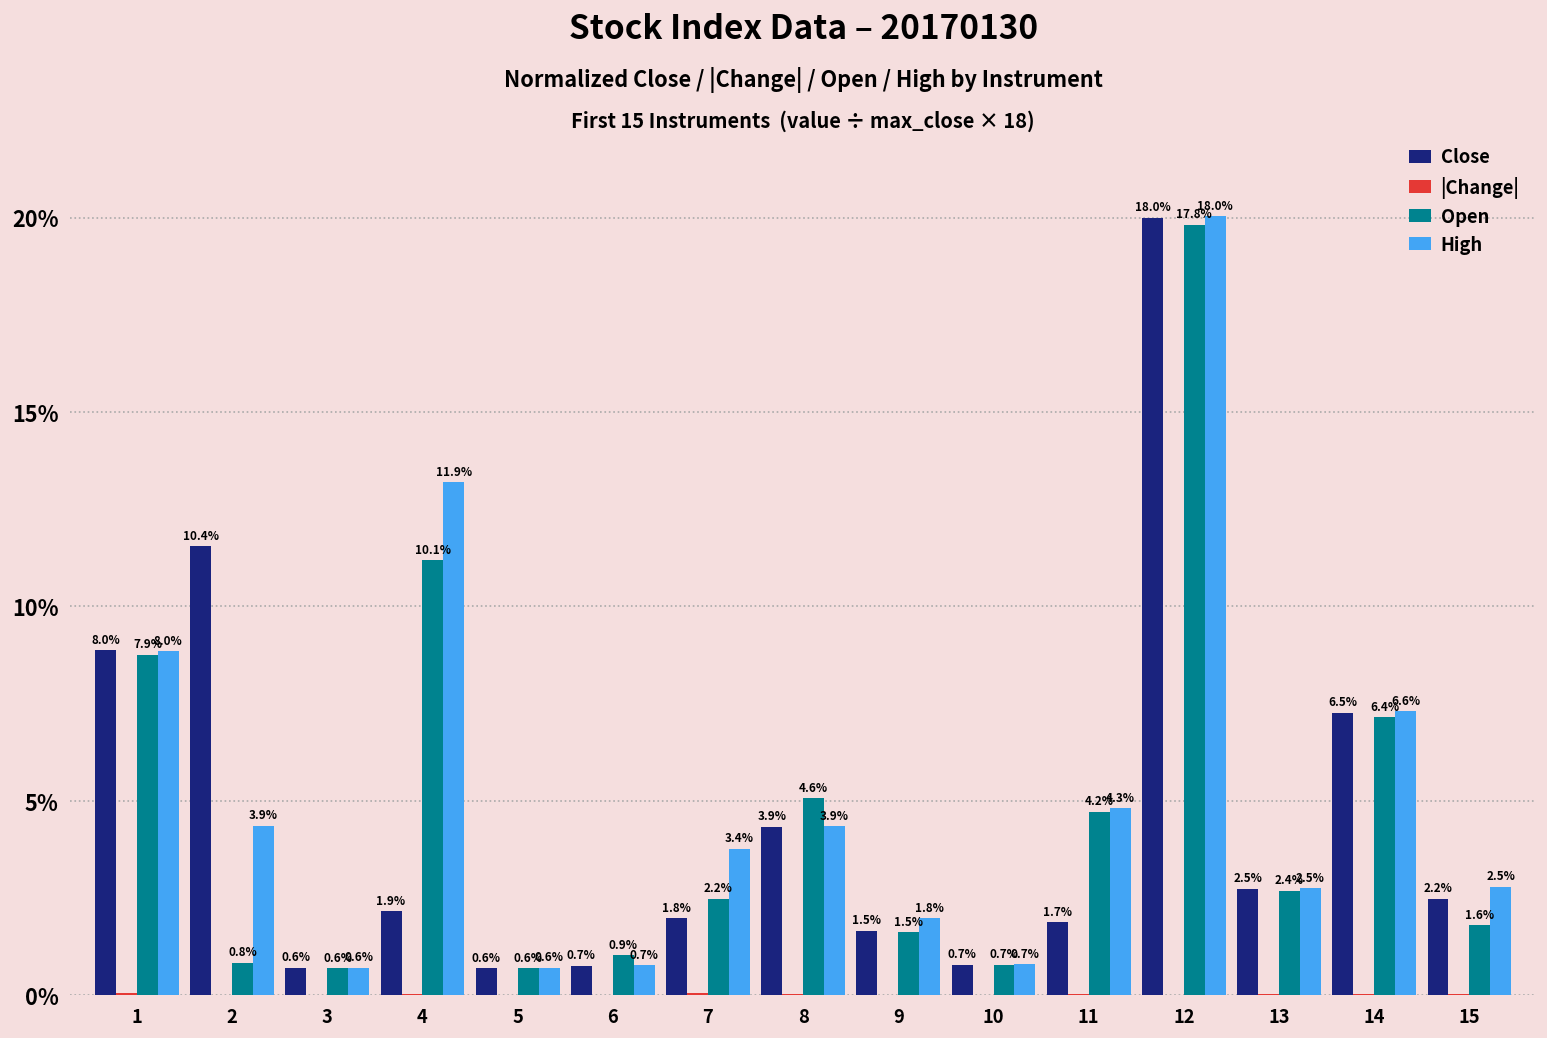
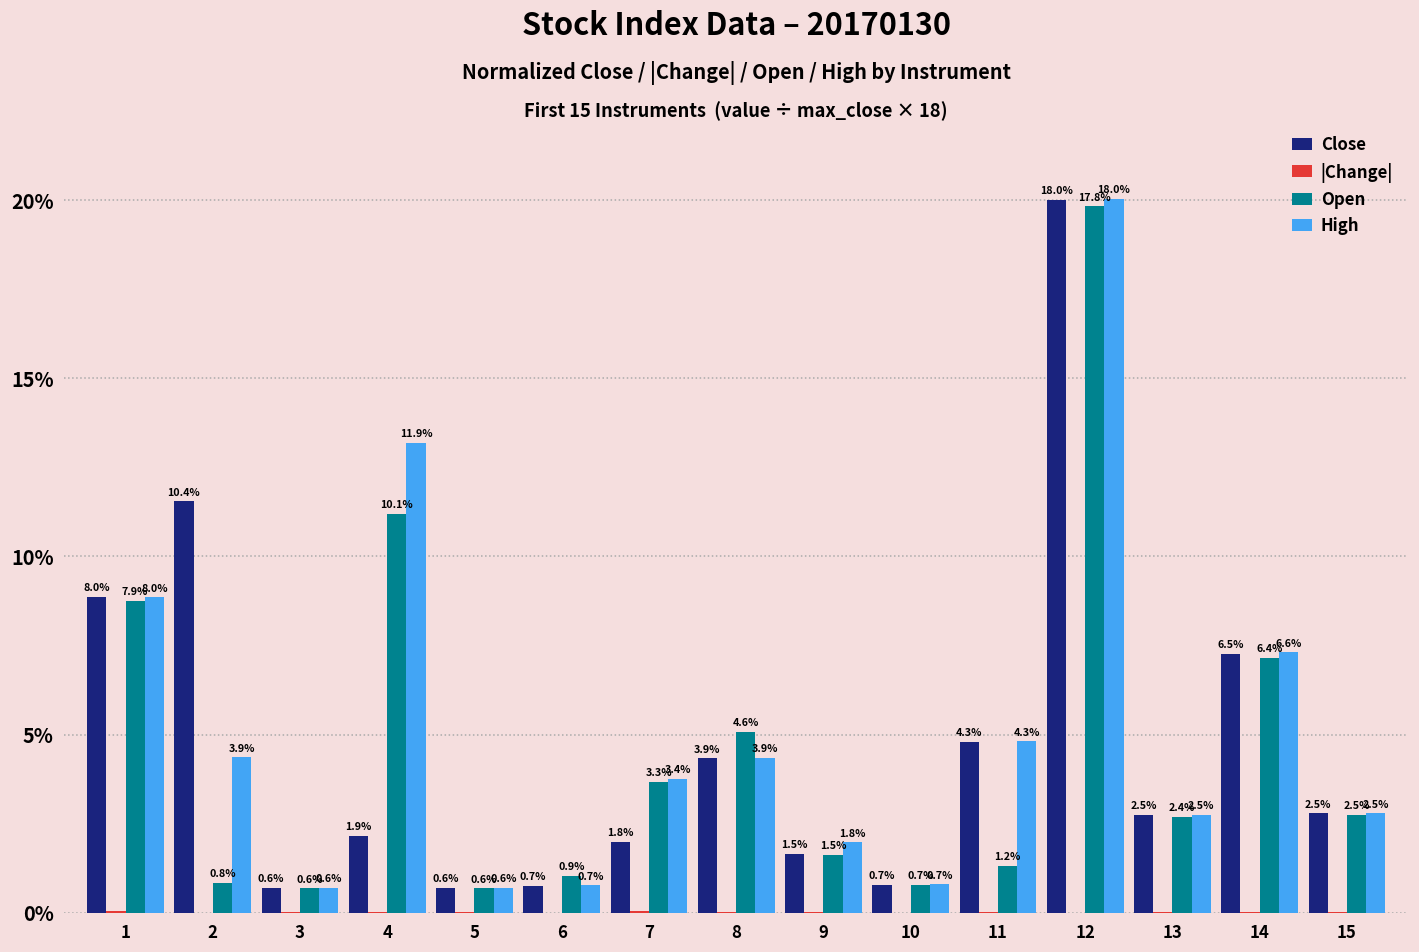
Open, 7: 2.2% -> 3.3%
Close, 11: 1.7% -> 4.3%
Open, 11: 4.2% -> 1.2%
Close, 15: 2.2% -> 2.5%
Open, 15: 1.6% -> 2.5%
